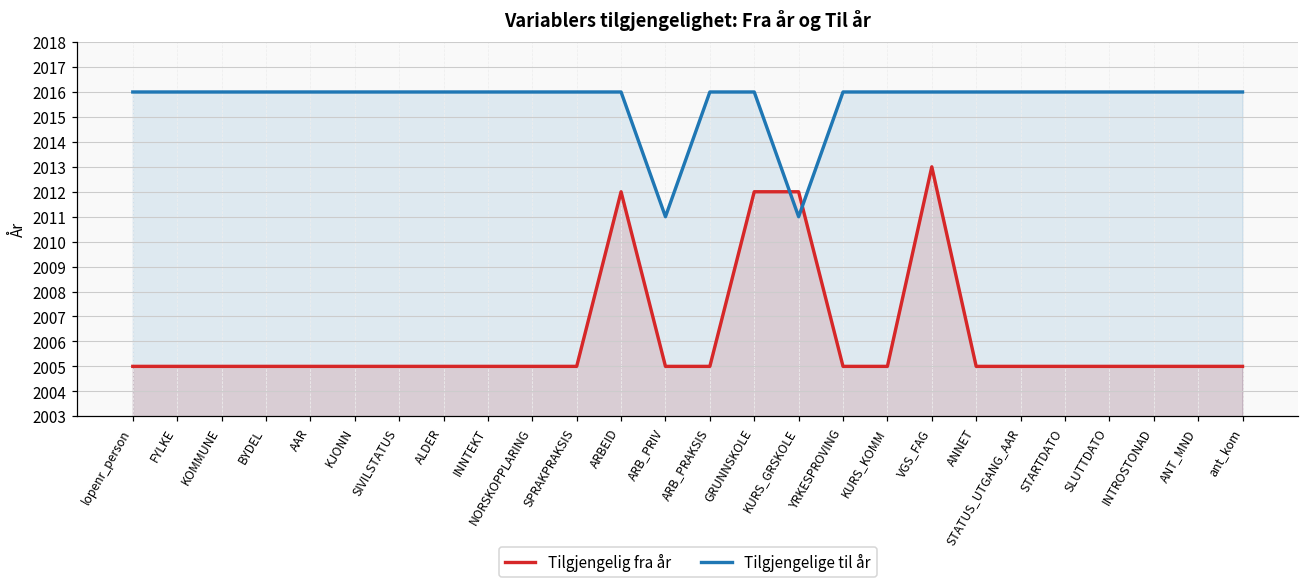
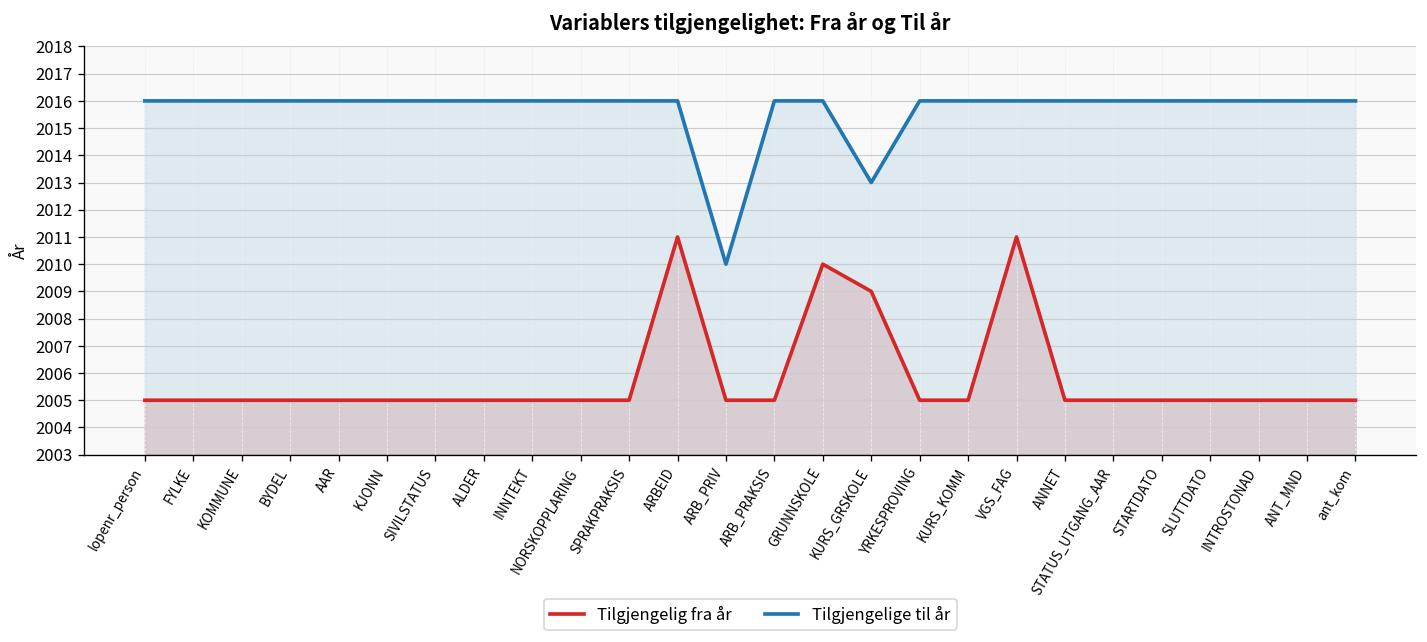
Tilgjengelig fra år, ARBEID: 2012 -> 2011
Tilgjengelige til år, ARB_PRIV: 2011 -> 2010
Tilgjengelig fra år, GRUNNSKOLE: 2012 -> 2010
Tilgjengelig fra år, KURS_GRSKOLE: 2012 -> 2009
Tilgjengelige til år, KURS_GRSKOLE: 2011 -> 2013
Tilgjengelig fra år, VGS_FAG: 2013 -> 2011
